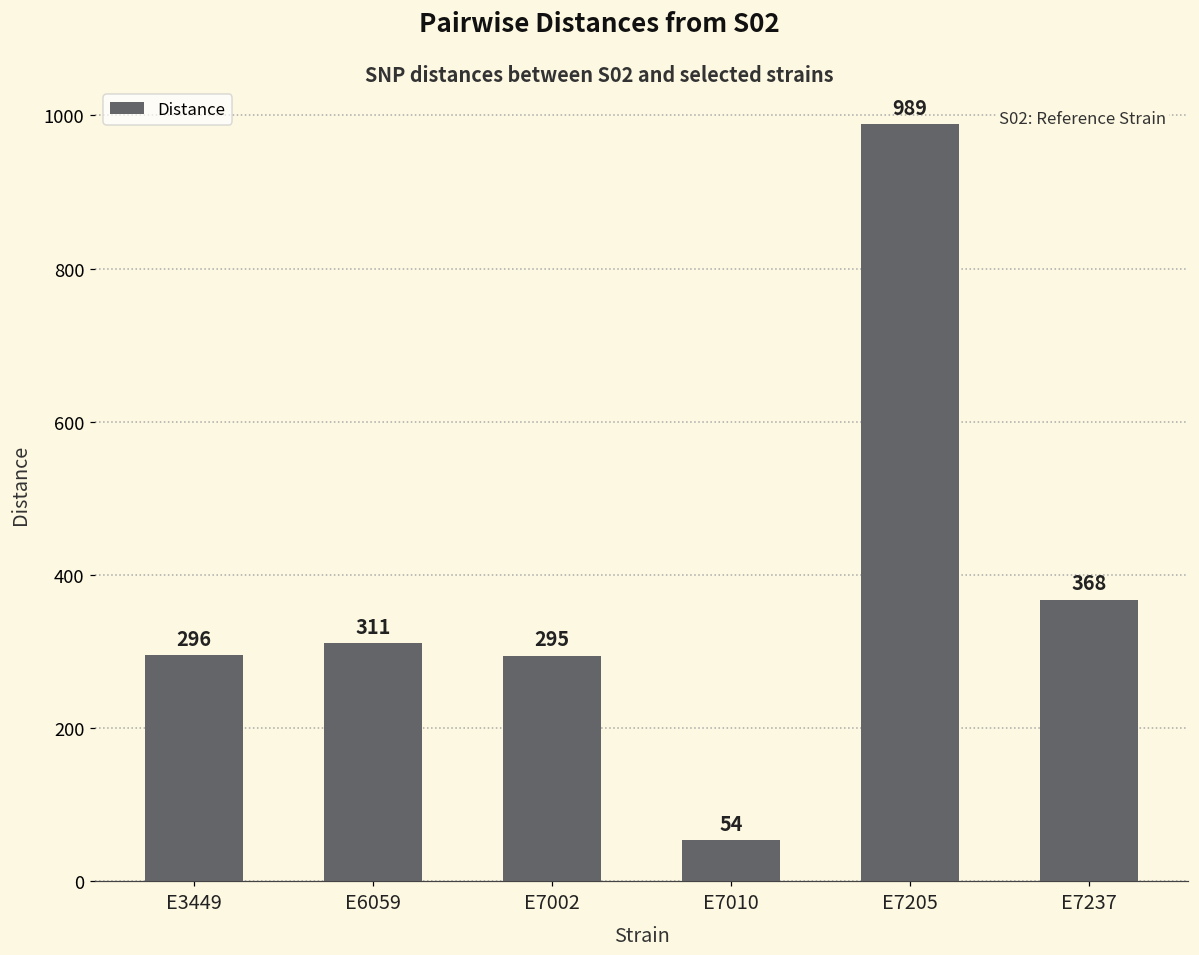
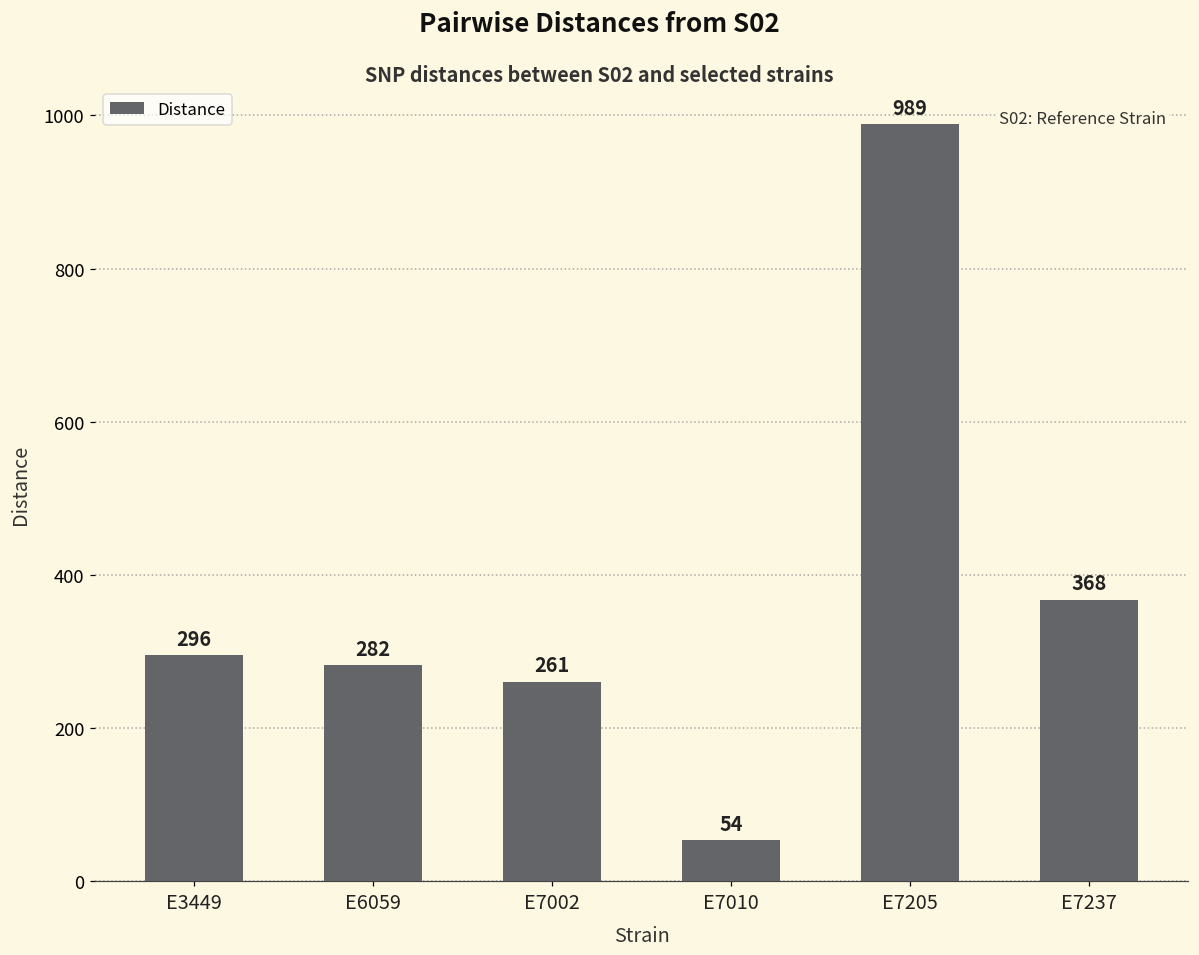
E6059: 311 -> 282
E7002: 295 -> 261
